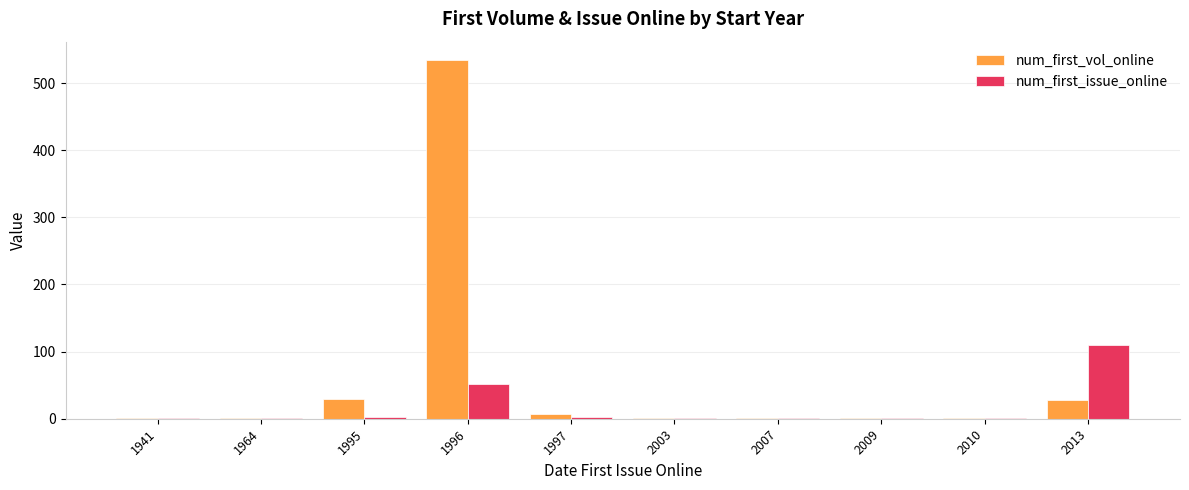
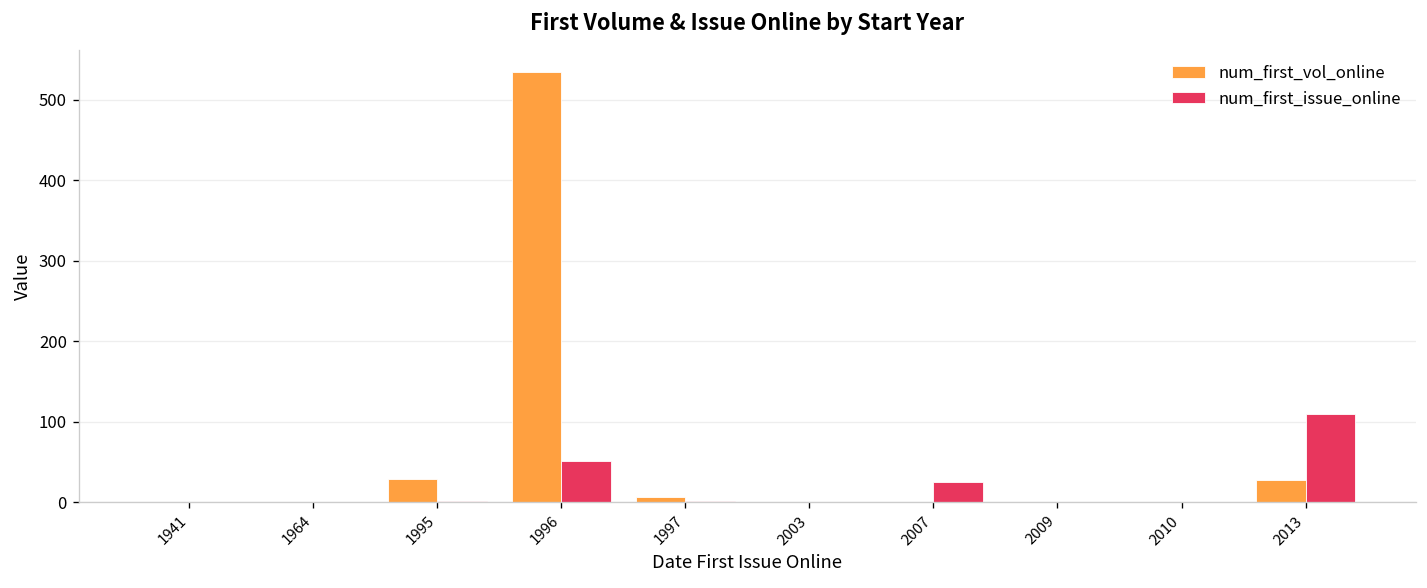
num_first_issue_online, 2007: 0 -> 30
